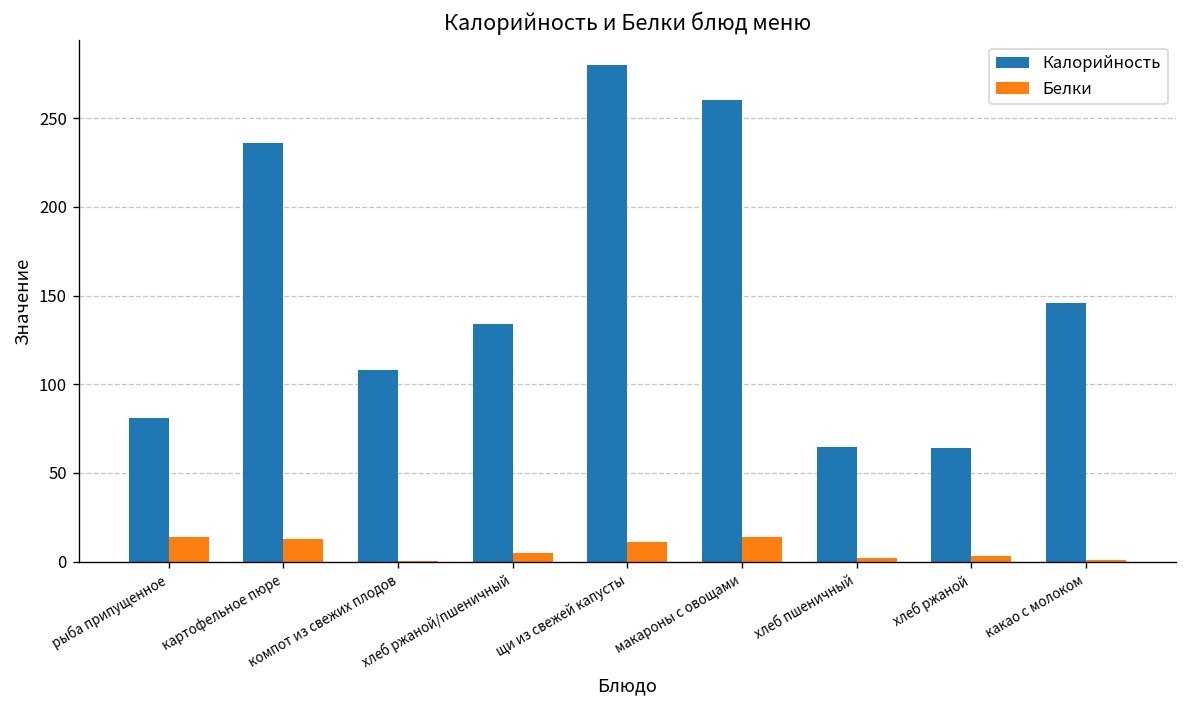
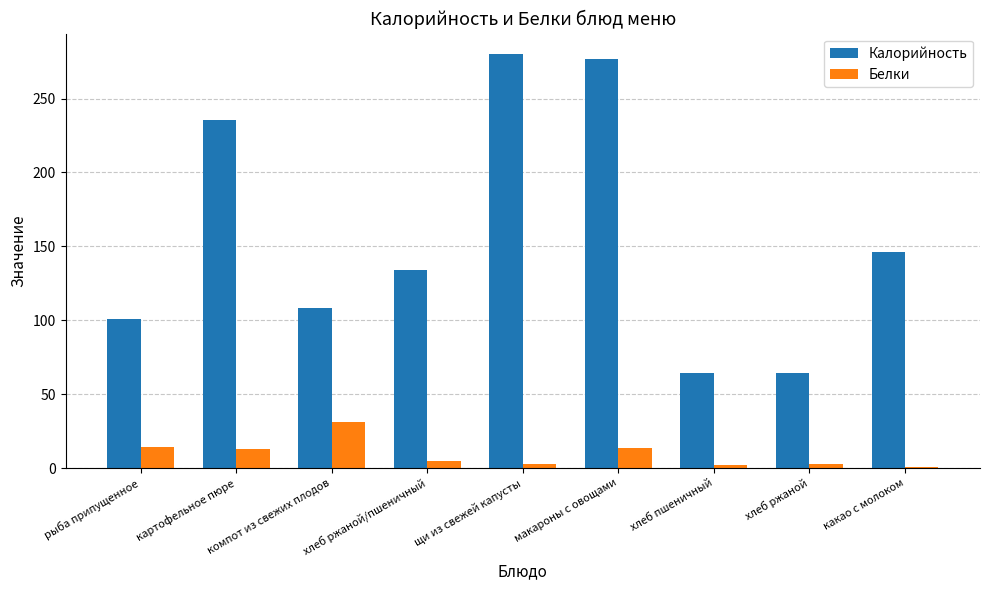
Калорийность, рыба припущенное: 81 -> 101
Белки, компот из свежих плодов: 0 -> 31
Белки, щи из свежей капусты: 11 -> 3
Калорийность, макароны с овощами: 260 -> 277
